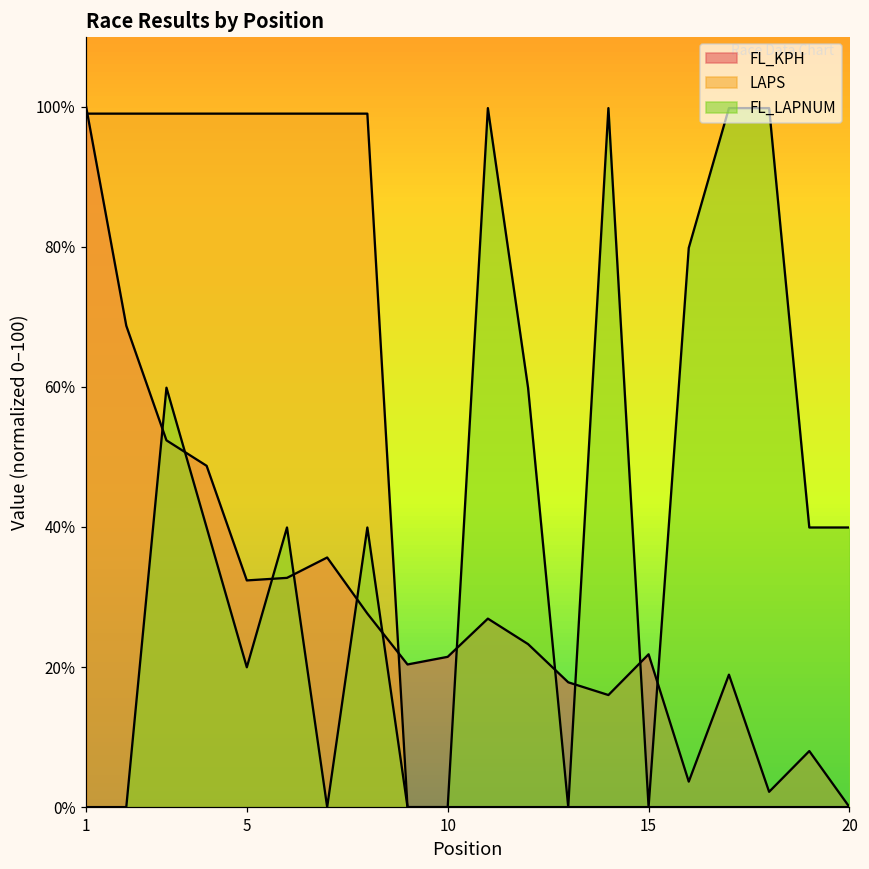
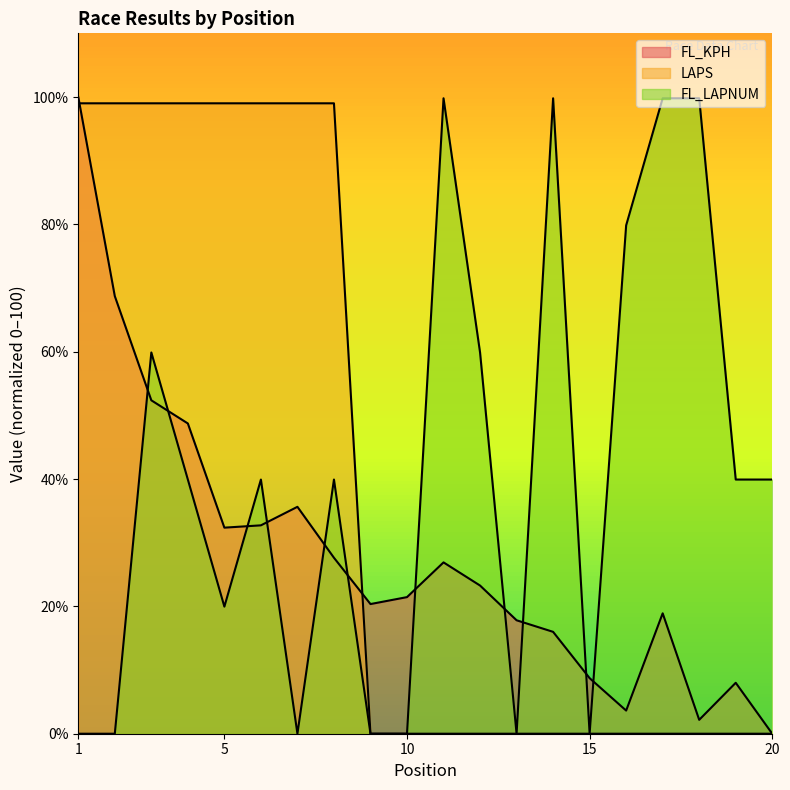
FL_KPH, 15: 22% -> 9%
